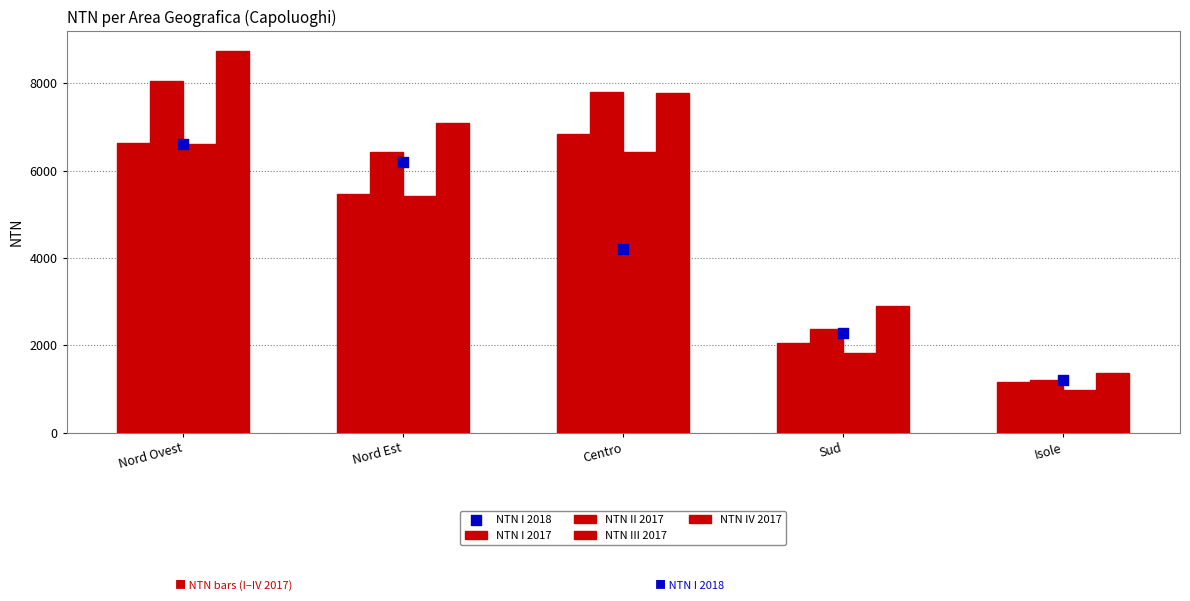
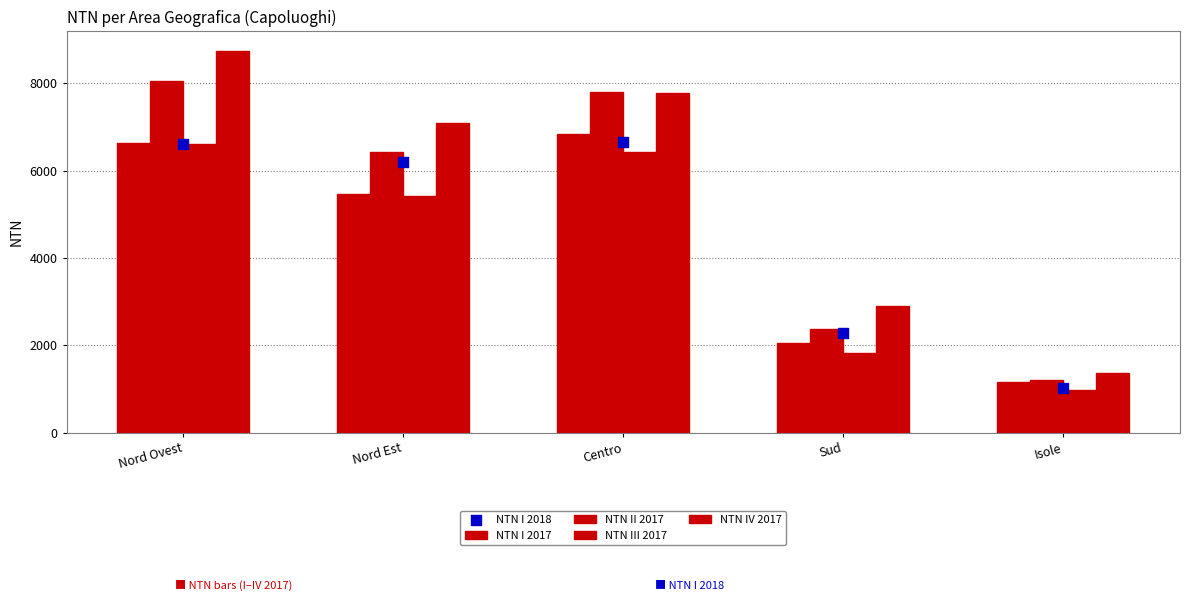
NTN I 2018, Centro: 4200 -> 6700
NTN I 2018, Isole: 1200 -> 1000
